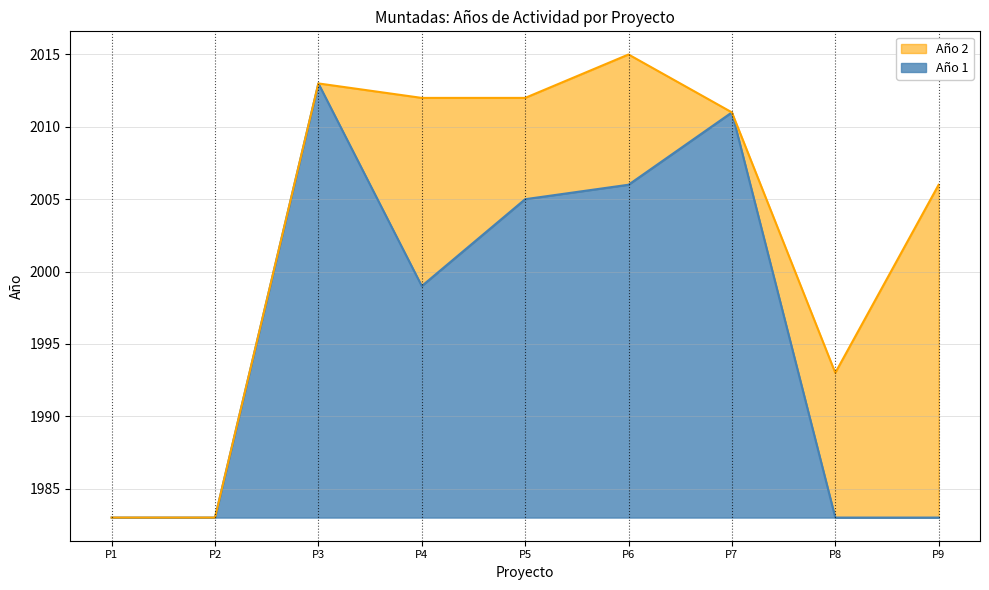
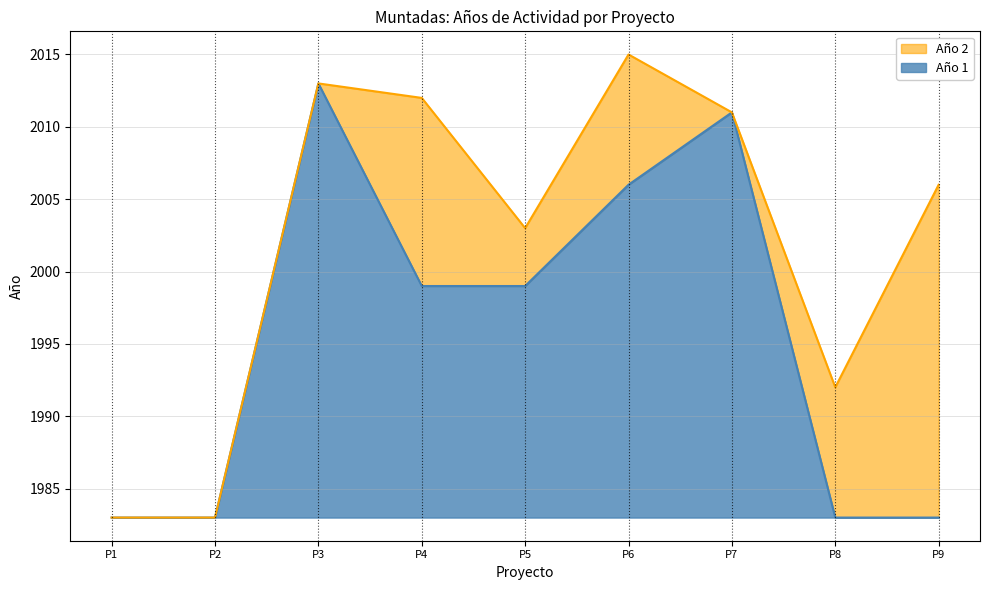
Año 1, P5: 2005 -> 1999
Año 2, P5: 2012 -> 2003
Año 2, P8: 1993 -> 1992
